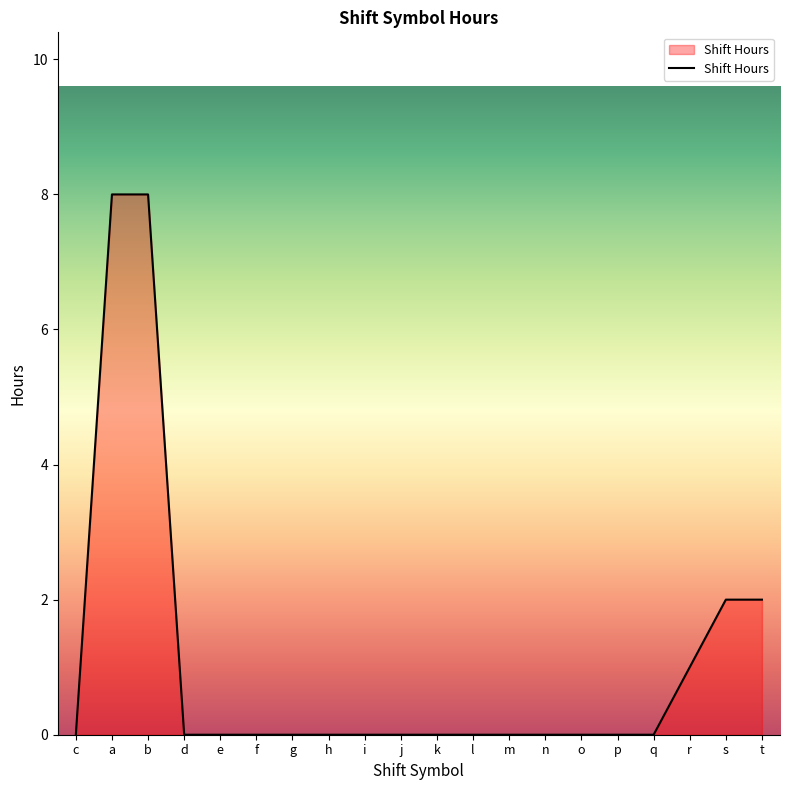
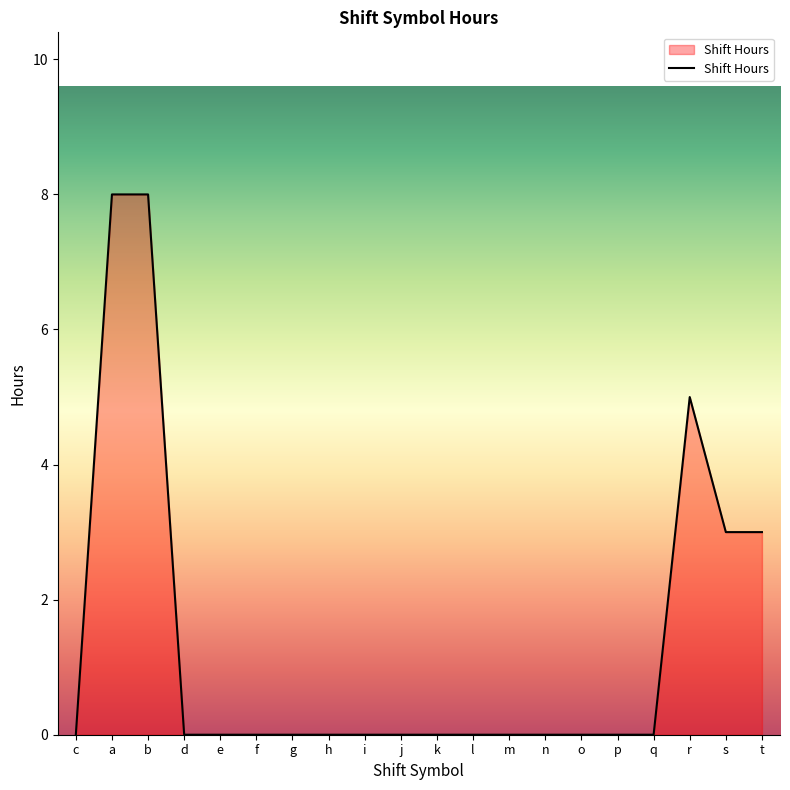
r: 1 -> 5
s: 2 -> 3
t: 2 -> 3
